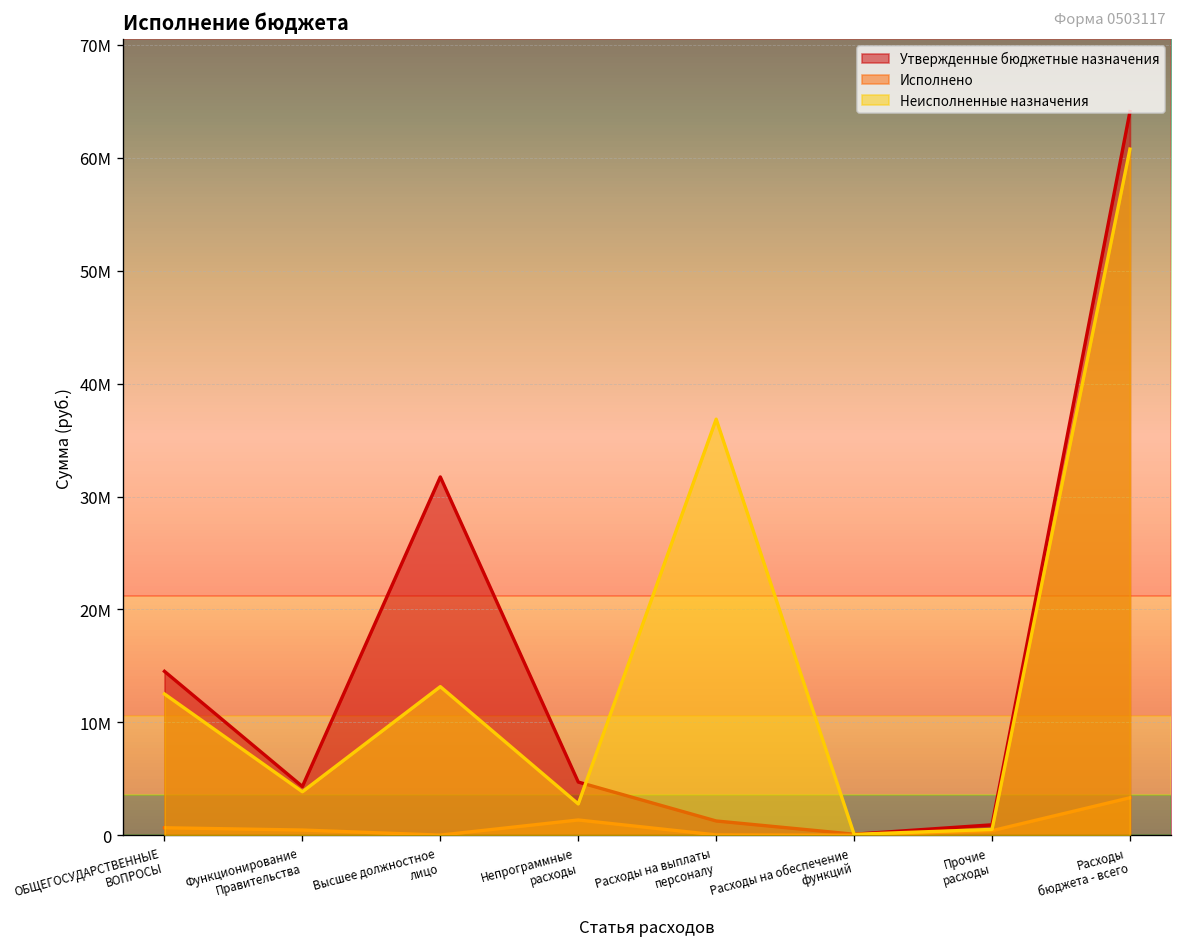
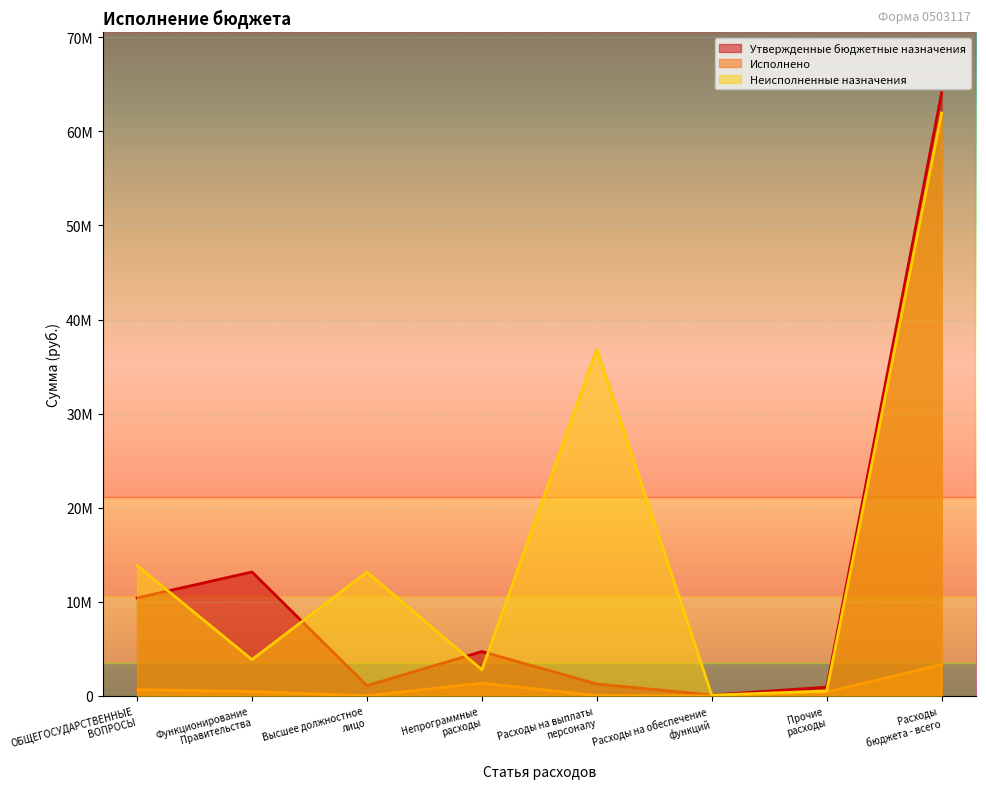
Утвержденные бюджетные назначения, ОБЩЕГОСУДАРСТВЕННЫЕ ВОПРОСЫ: 15000000 -> 10000000
Неисполненные назначения, ОБЩЕГОСУДАРСТВЕННЫЕ ВОПРОСЫ: 13000000 -> 14000000
Утвержденные бюджетные назначения, Функционирование Правительства: 4000000 -> 13000000
Утвержденные бюджетные назначения, Высшее должностное лицо: 32000000 -> 1000000
Неисполненные назначения, Расходы бюджета - всего: 61000000 -> 62000000
